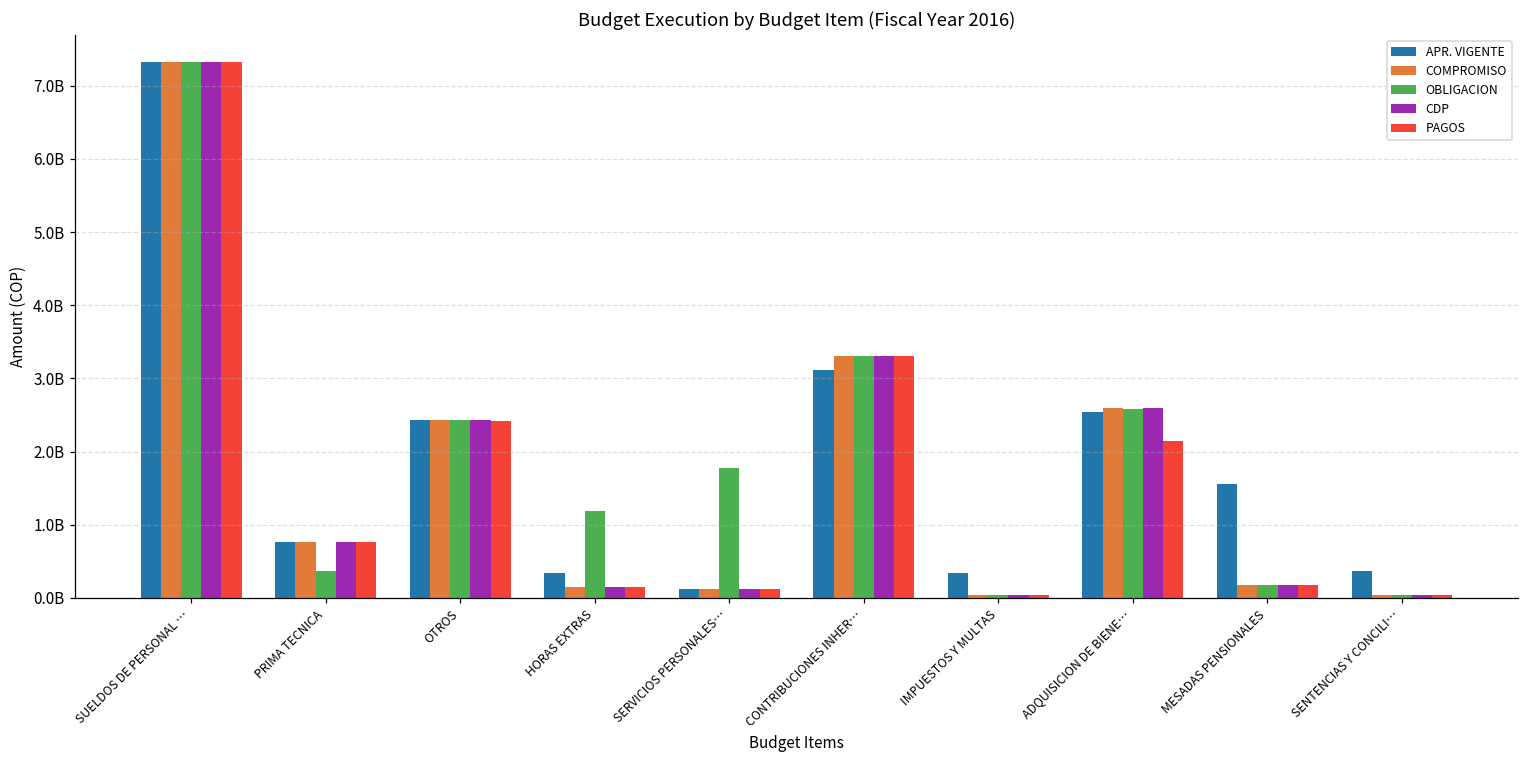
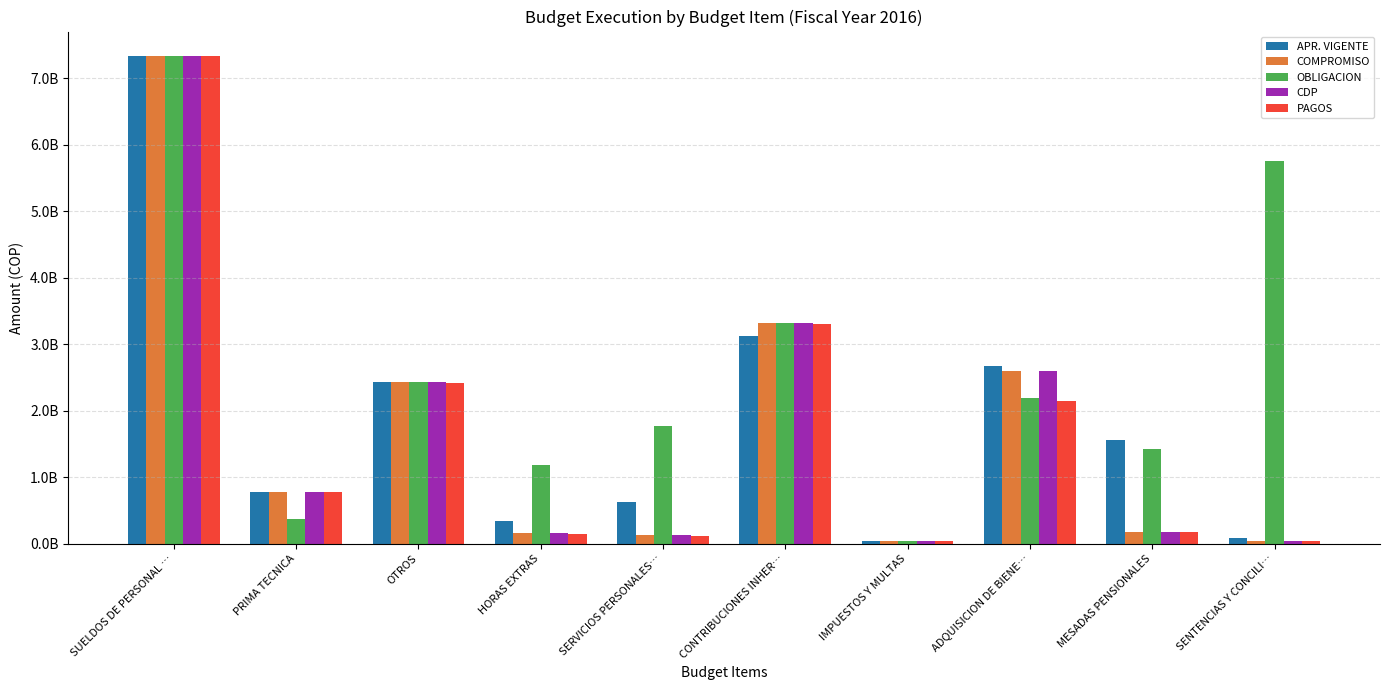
APR. VIGENTE, SERVICIOS PERSONALES…: 100000000 -> 600000000
APR. VIGENTE, IMPUESTOS Y MULTAS: 300000000 -> 0
APR. VIGENTE, ADQUISICION DE BIENE…: 2500000000 -> 2700000000
OBLIGACION, ADQUISICION DE BIENE…: 2600000000 -> 2200000000
OBLIGACION, MESADAS PENSIONALES: 200000000 -> 1400000000
APR. VIGENTE, SENTENCIAS Y CONCILI…: 400000000 -> 100000000
OBLIGACION, SENTENCIAS Y CONCILI…: 0 -> 5800000000
